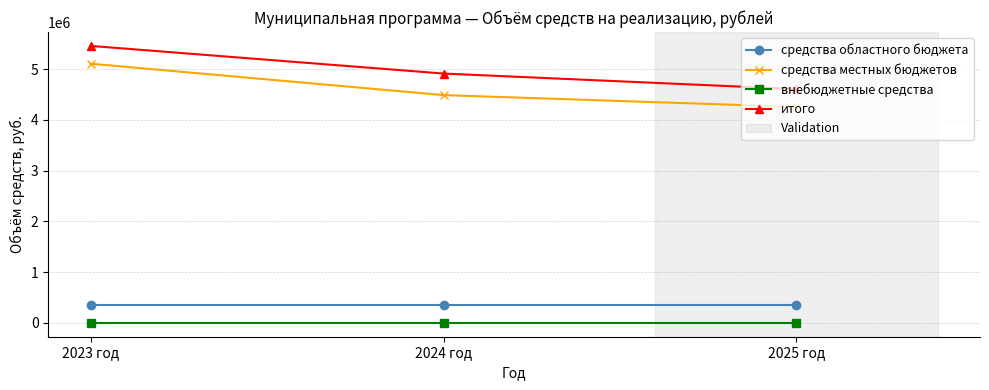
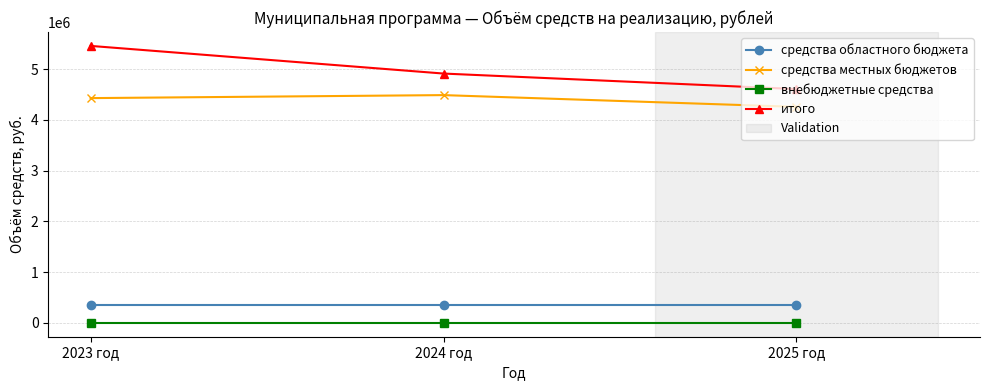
средства местных бюджетов, 2023 год: 5100000 -> 4400000
